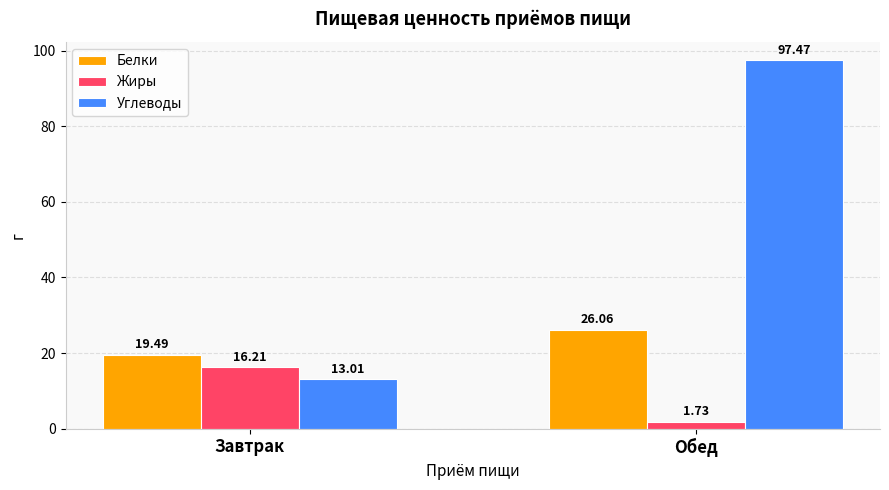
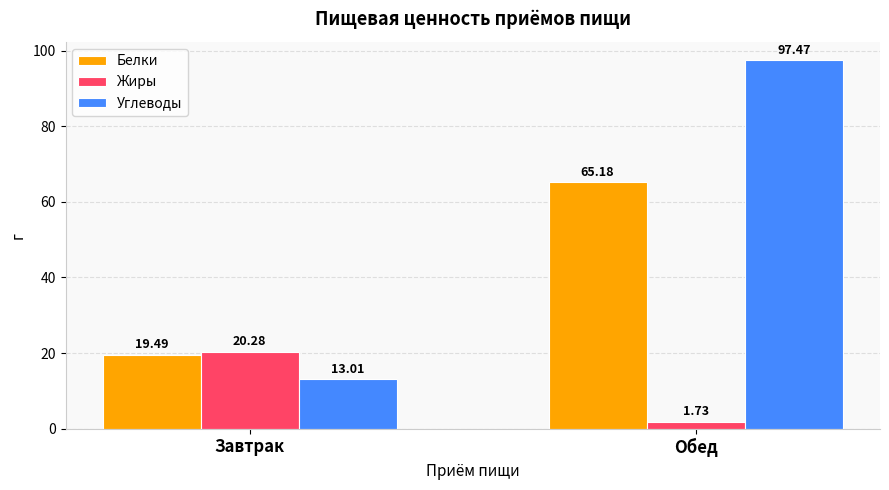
Жиры, Завтрак: 16.21 -> 20.28
Белки, Обед: 26.06 -> 65.18
